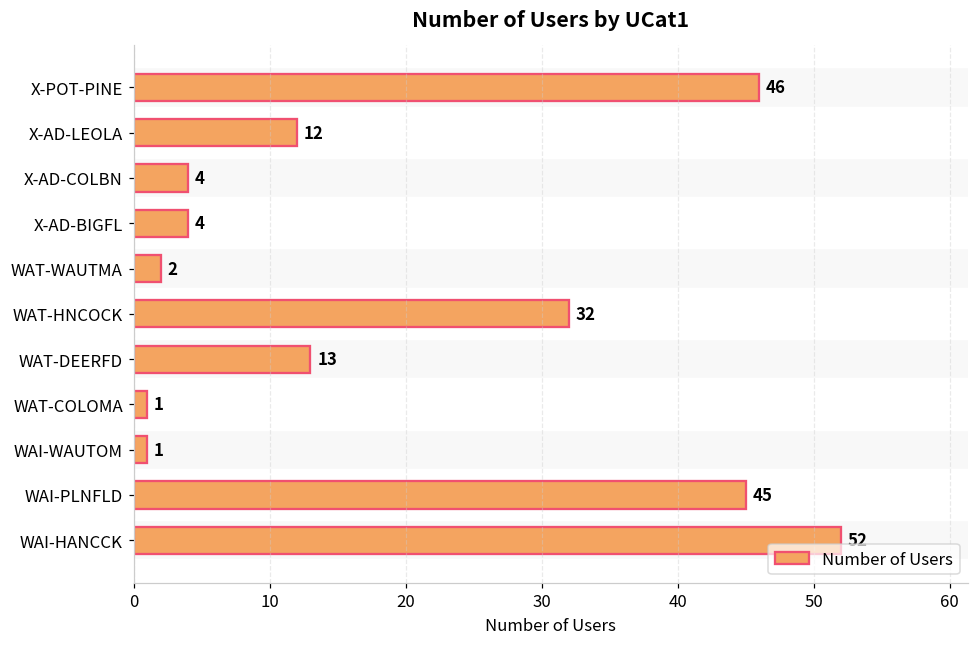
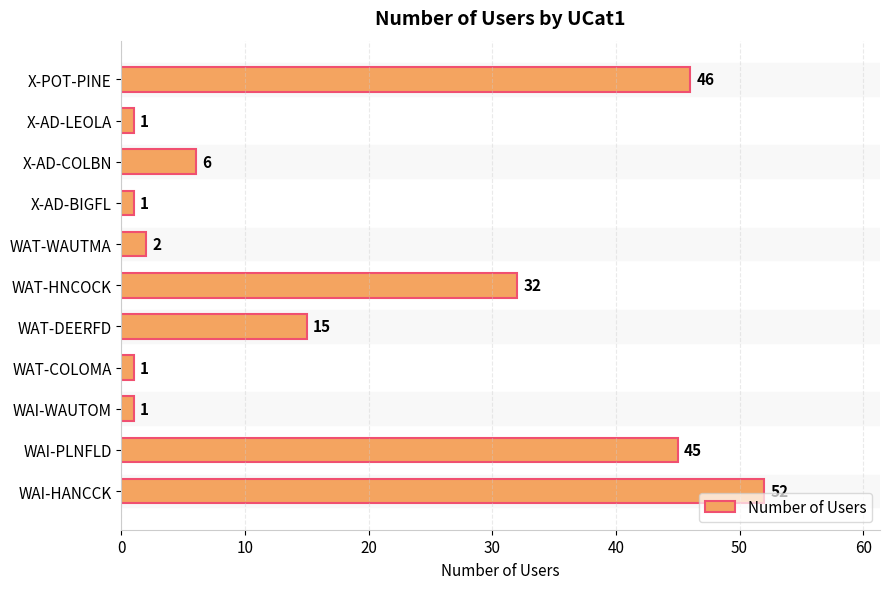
X-AD-LEOLA: 12 -> 1
X-AD-COLBN: 4 -> 6
X-AD-BIGFL: 4 -> 1
WAT-DEERFD: 13 -> 15
